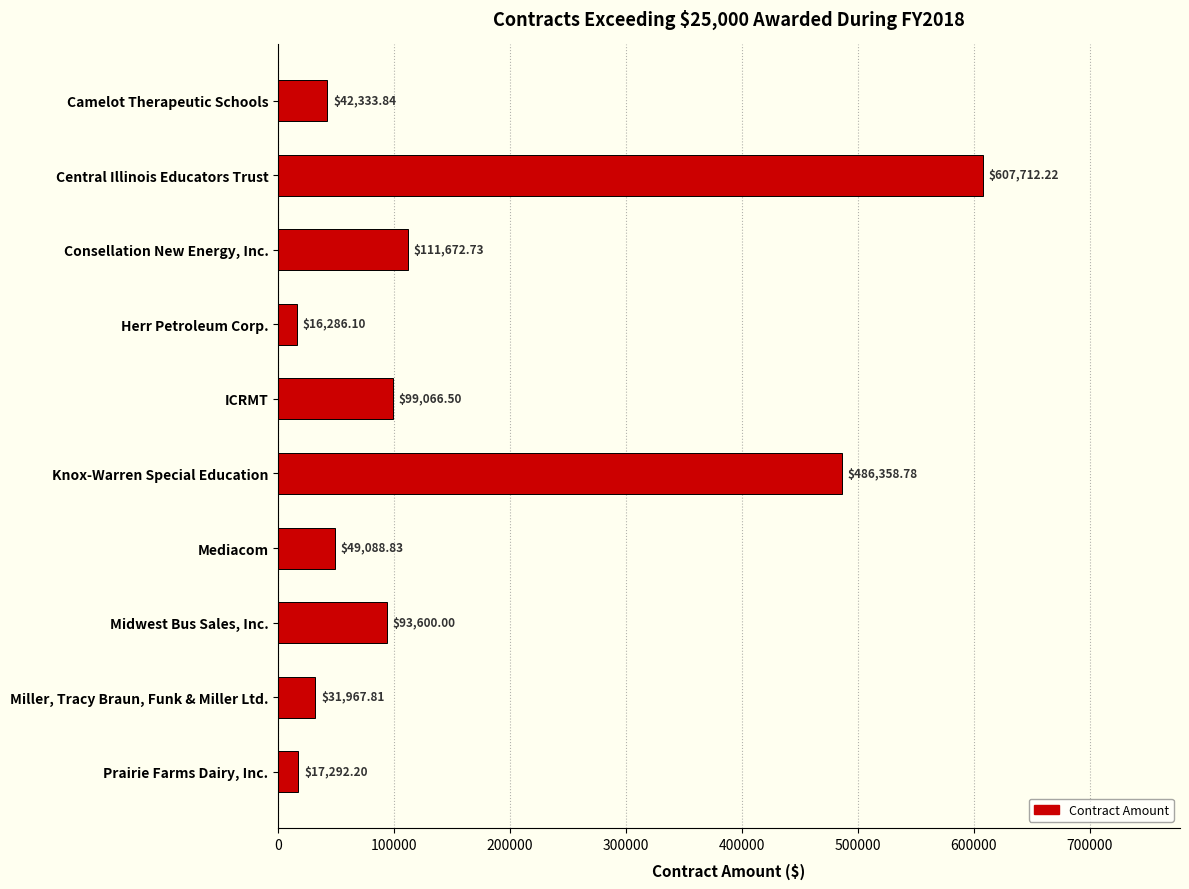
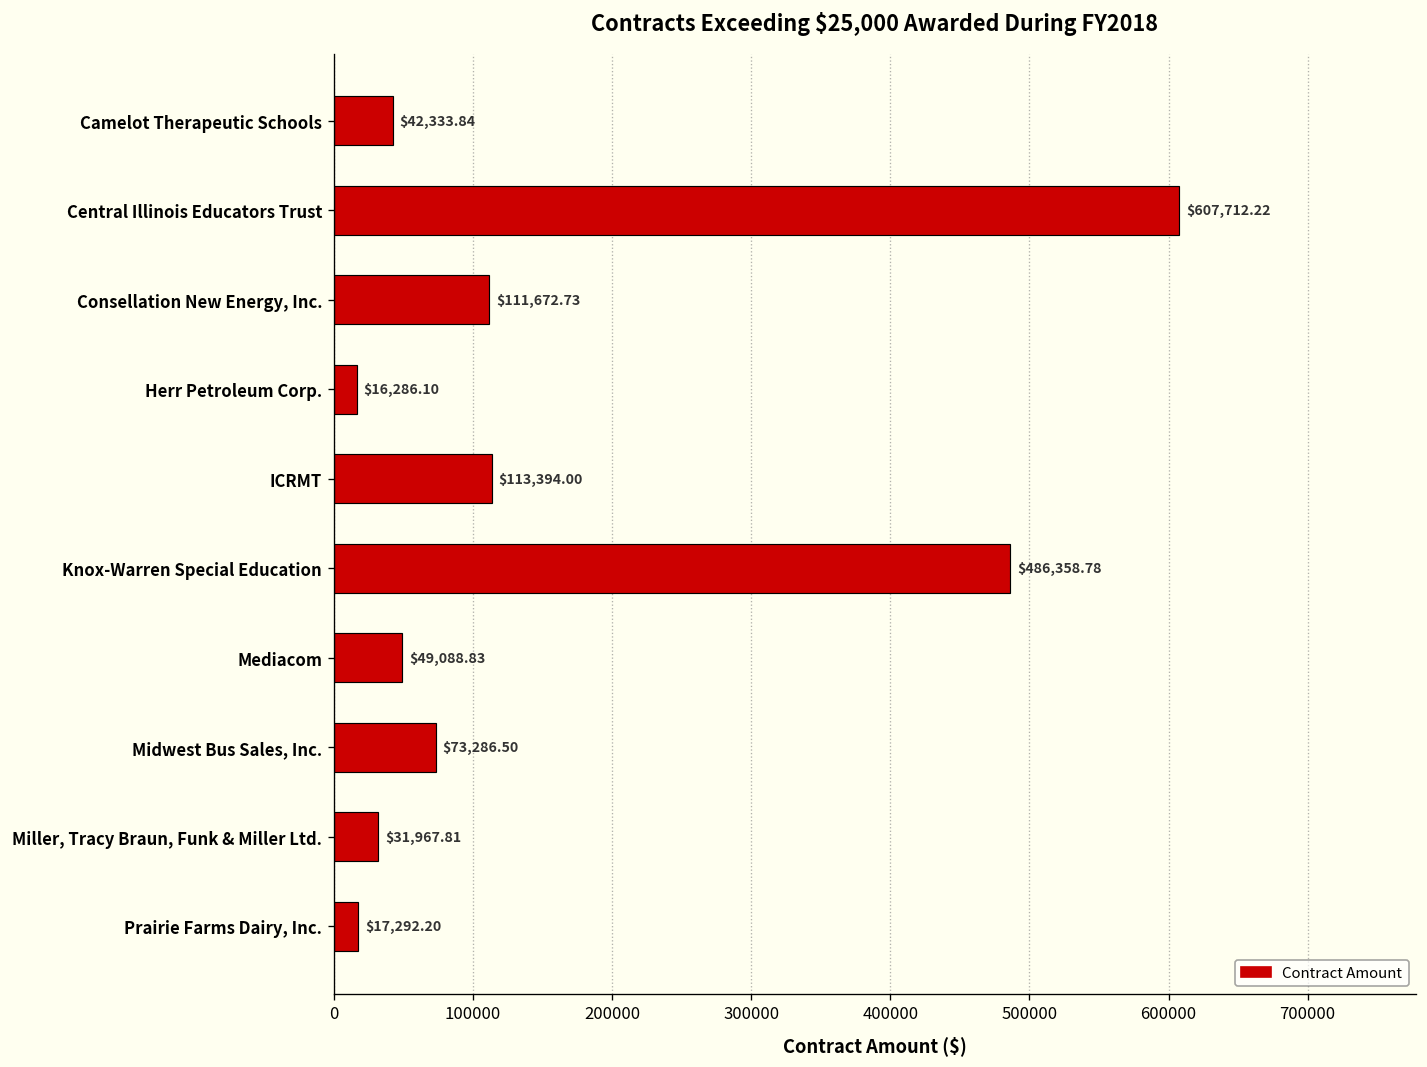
ICRMT: $99,066.50 -> $113,394.00
Midwest Bus Sales, Inc.: $93,600.00 -> $73,286.50
